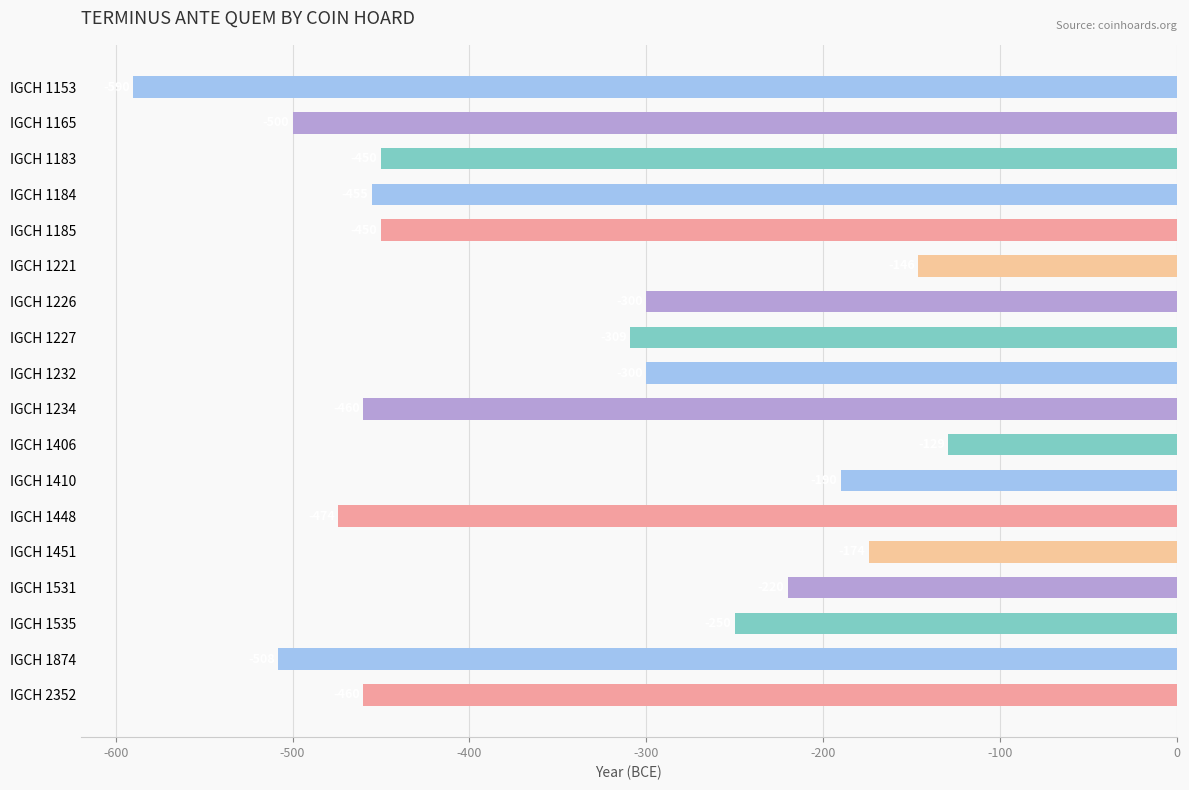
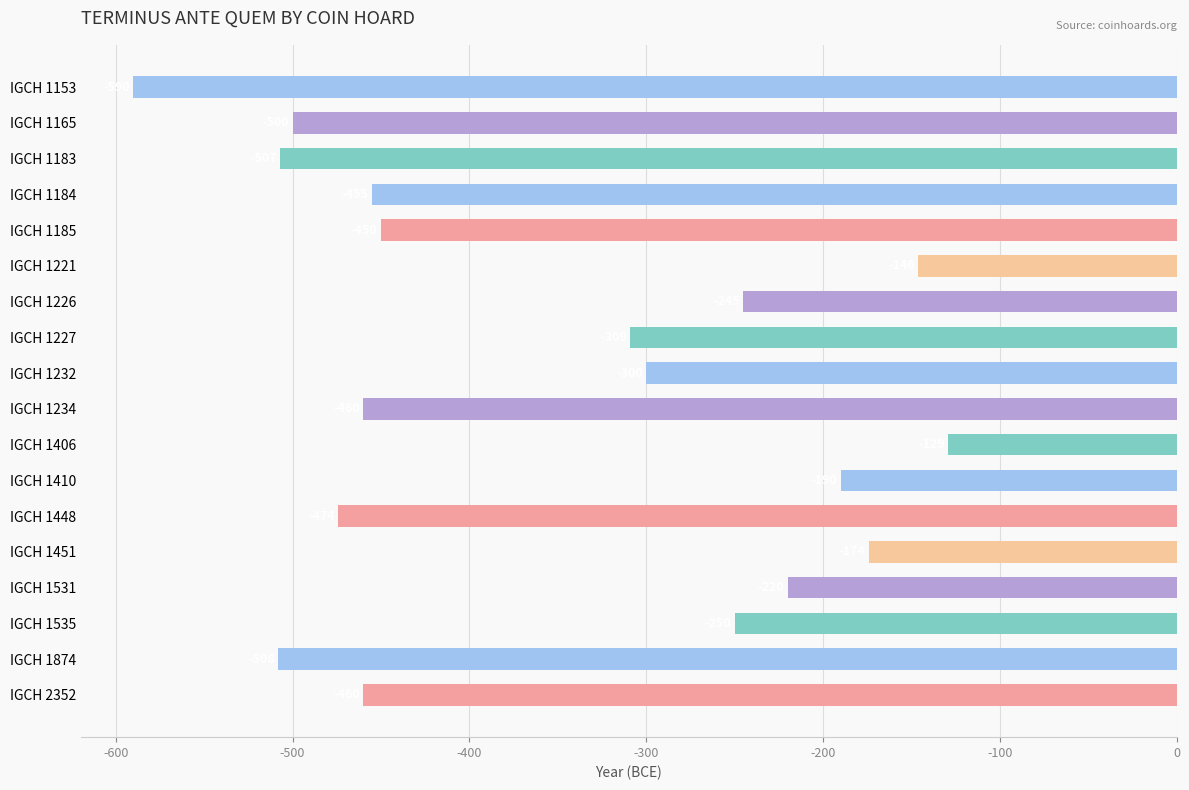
IGCH 1183: -450 -> -507
IGCH 1226: -300 -> -245
